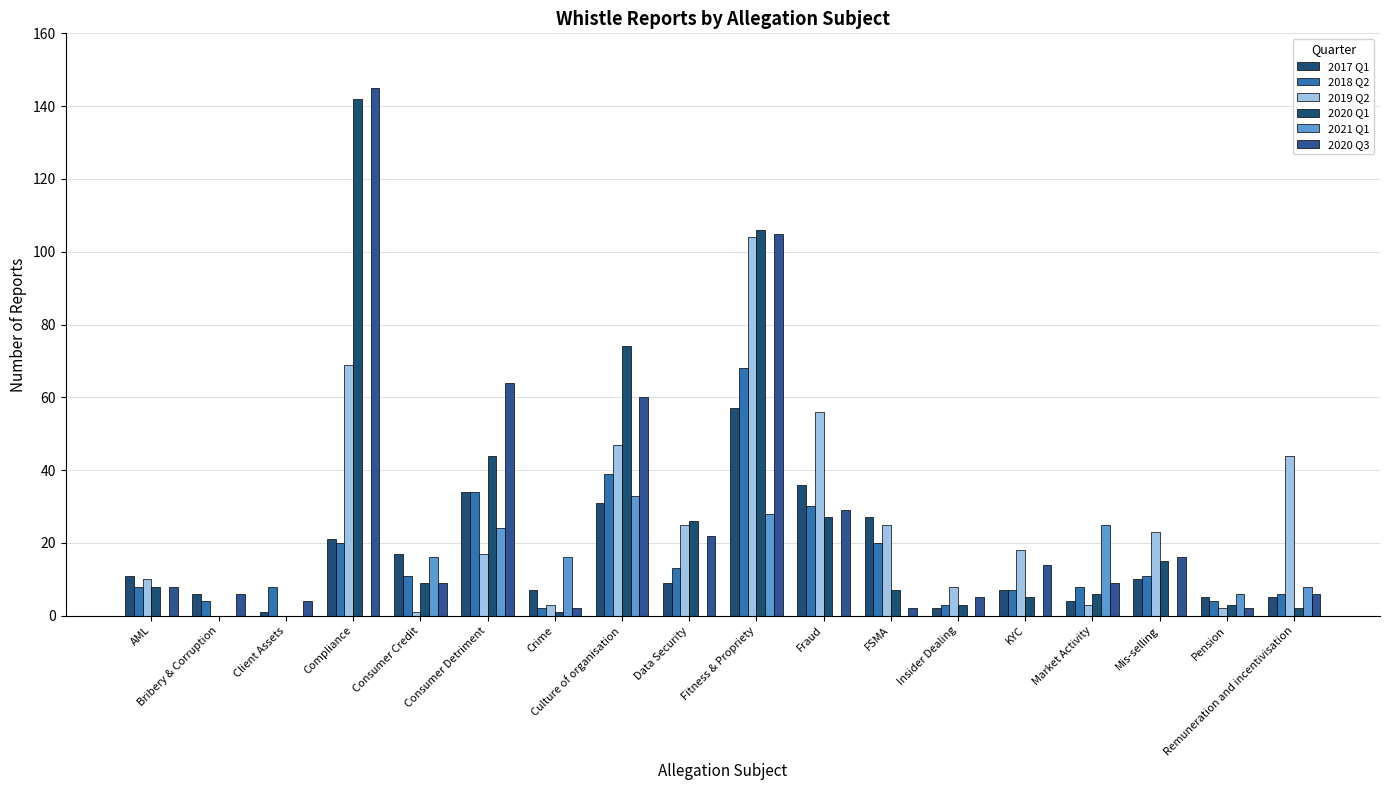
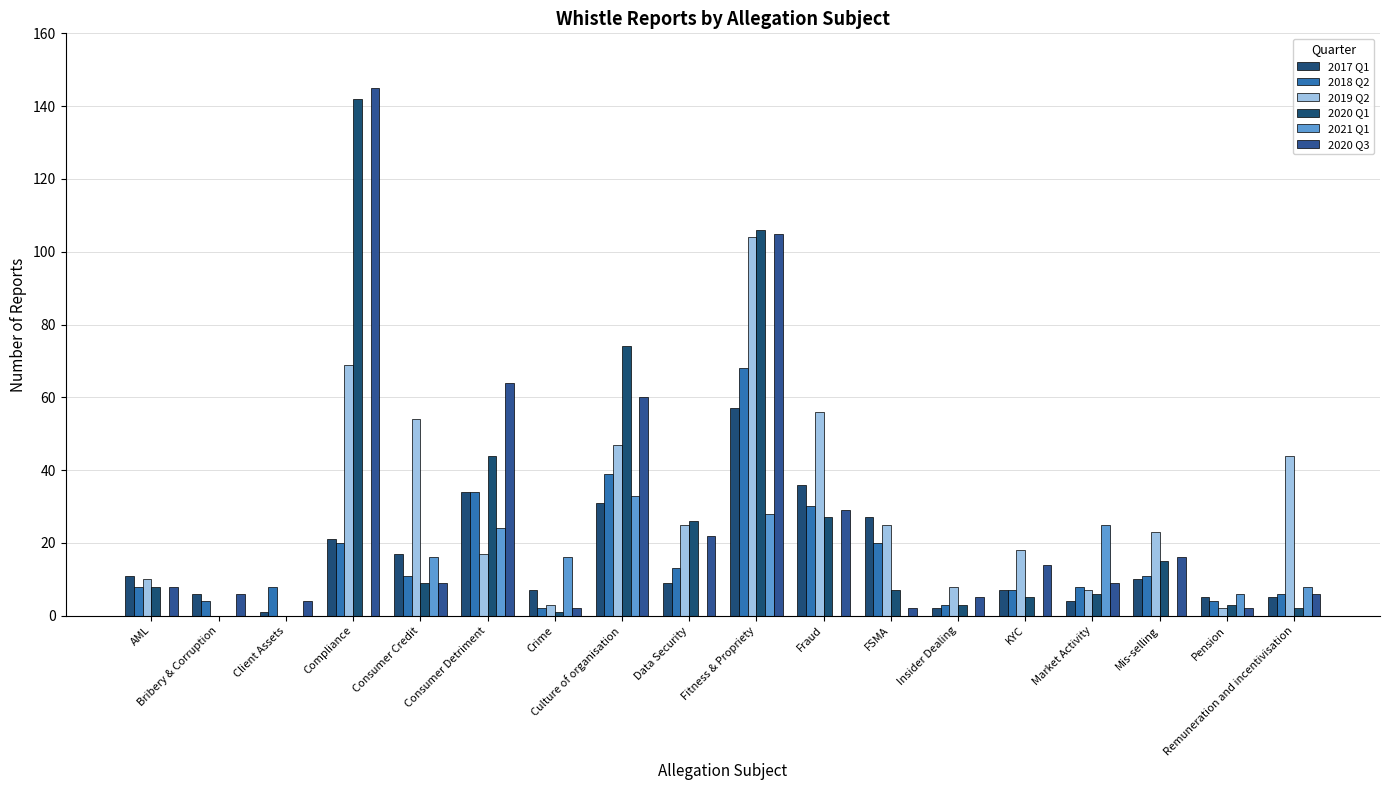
2019 Q2, Consumer Credit: 1 -> 54
2019 Q2, Market Activity: 3 -> 7
